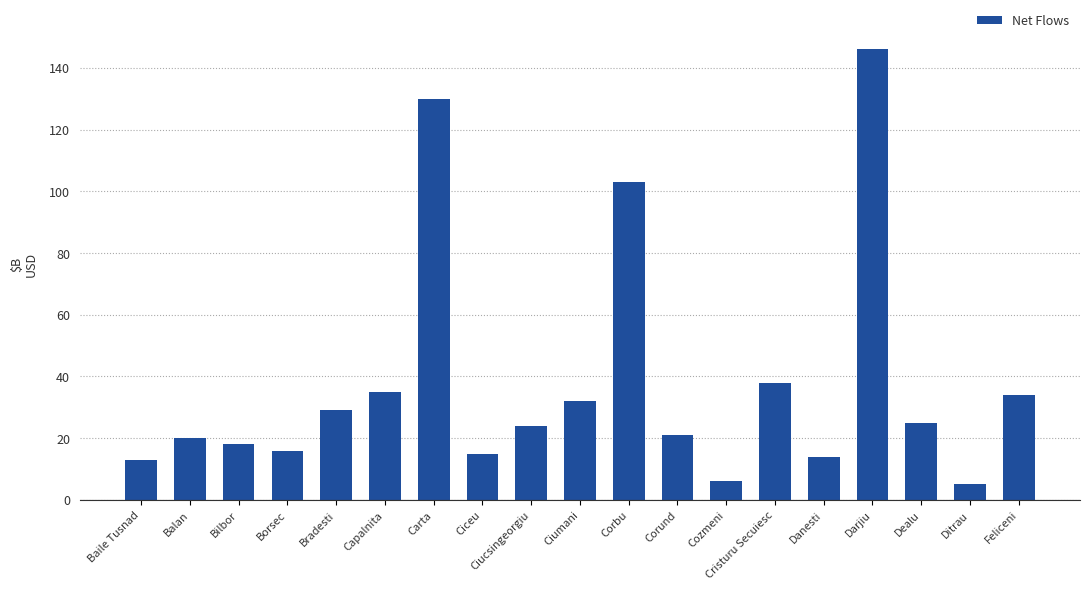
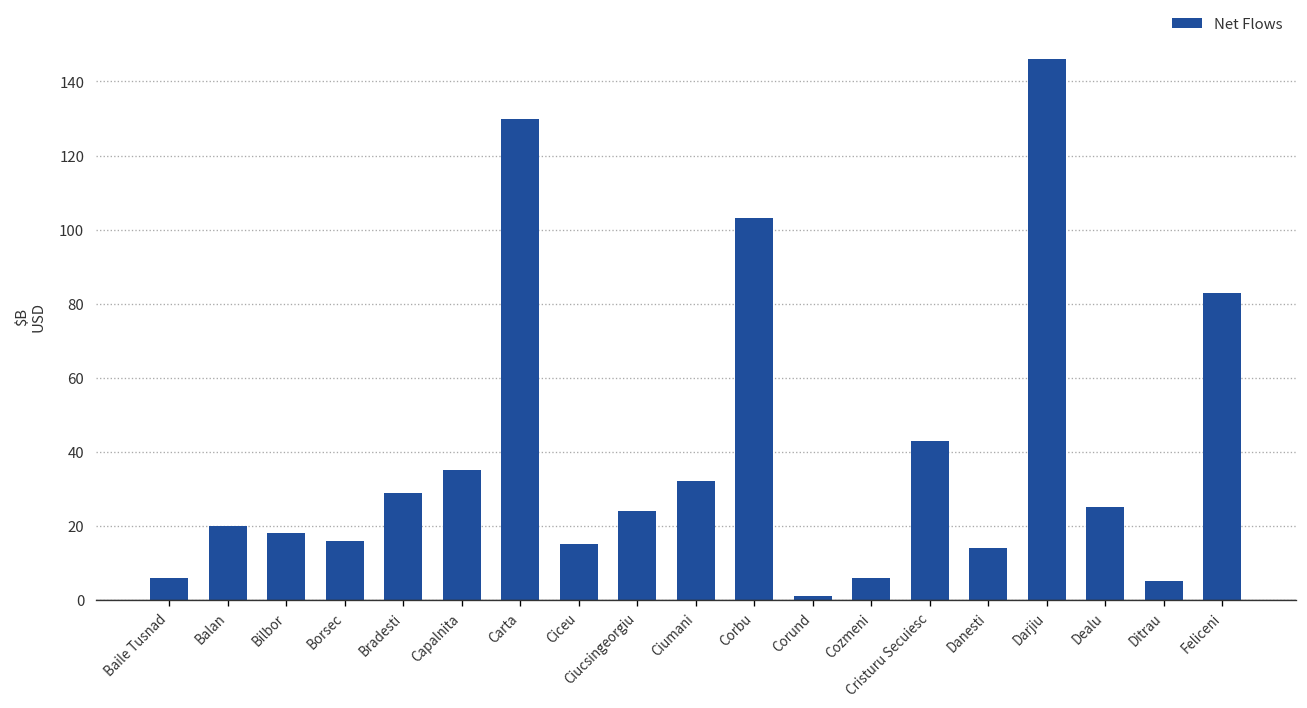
Baile Tusnad: 13 -> 6
Corund: 21 -> 1
Cristuru Secuiesc: 38 -> 43
Feliceni: 34 -> 83
